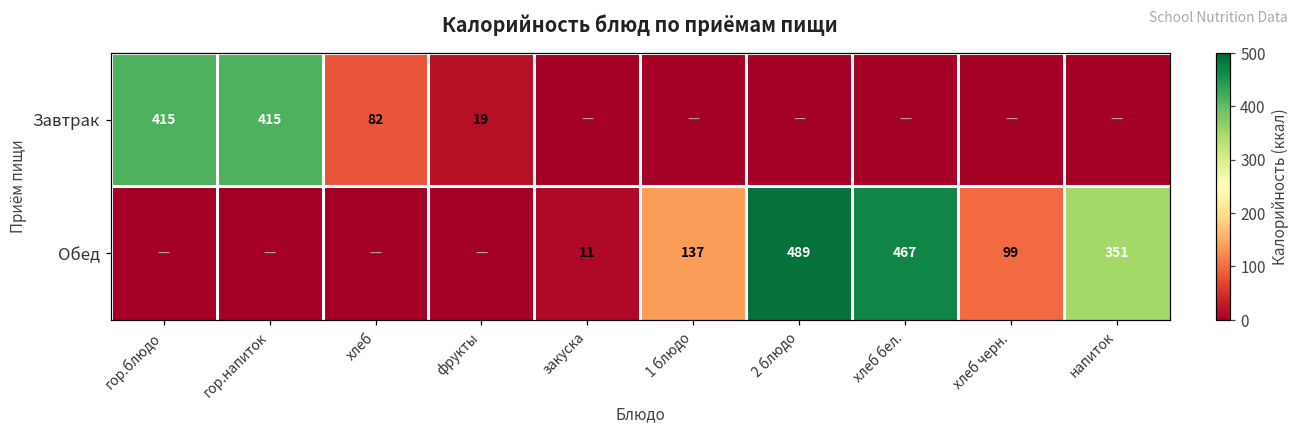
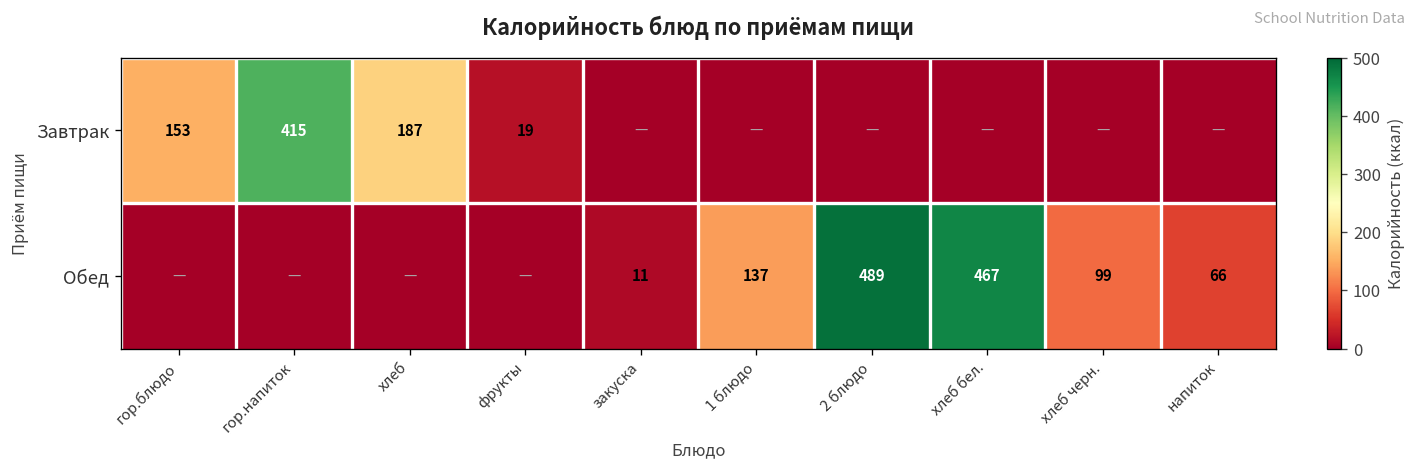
Завтрак, гор.блюдо: 415 -> 153
Завтрак, хлеб: 82 -> 187
Обед, напиток: 351 -> 66
